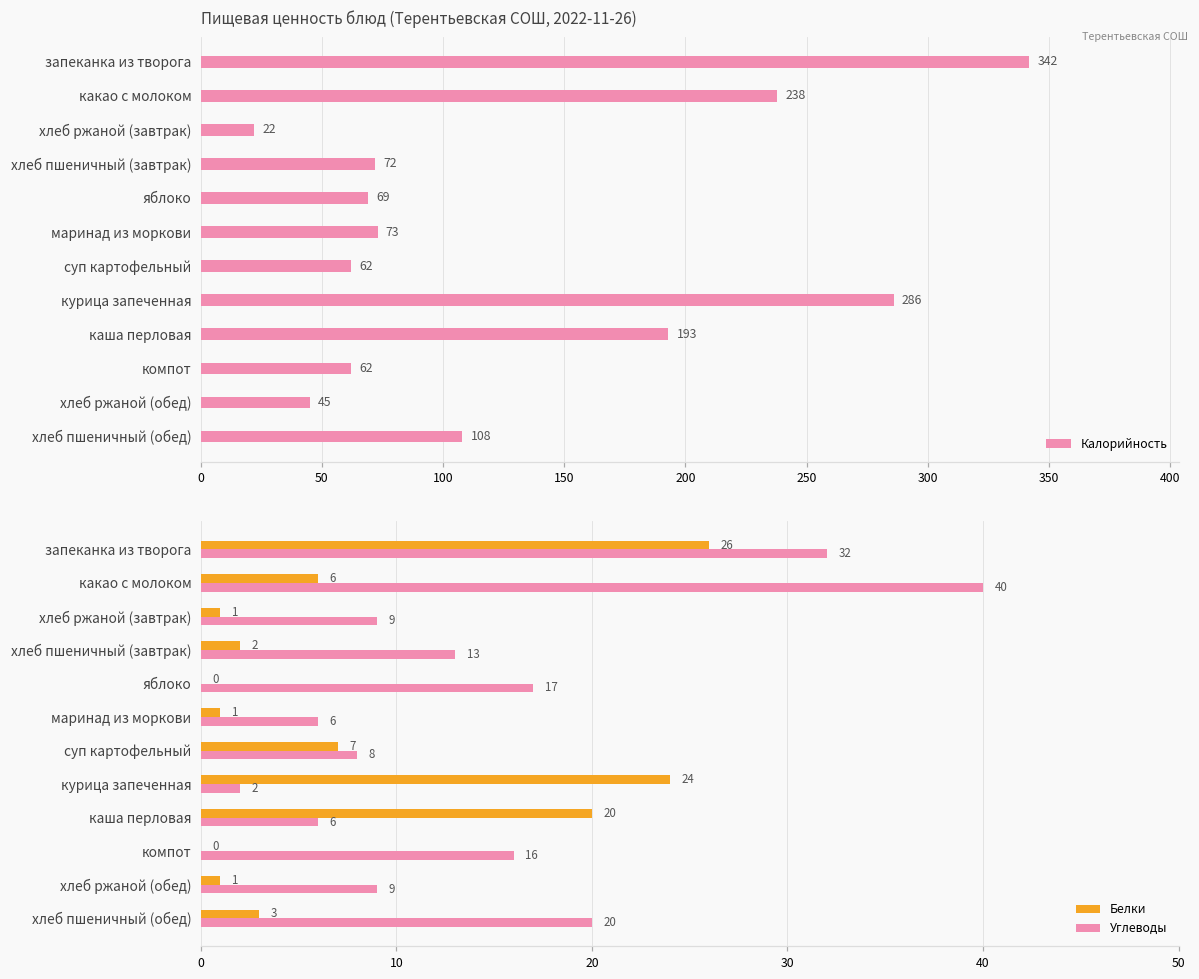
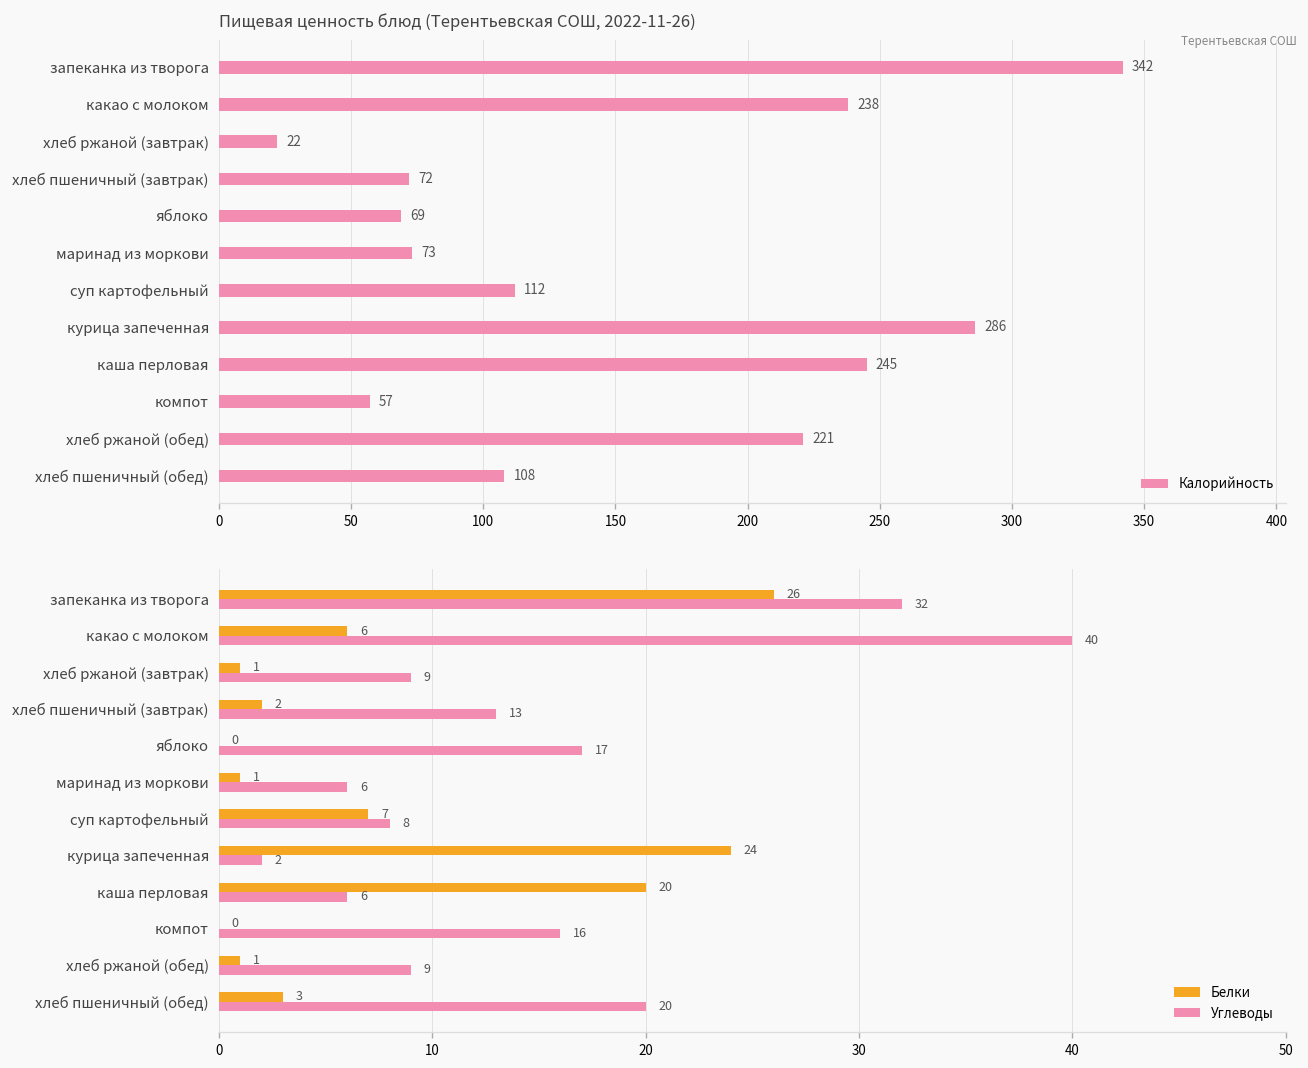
Пищевая ценность блюд (Терентьевская СОШ, 2022-11-26), суп картофельный: 62 -> 112
Пищевая ценность блюд (Терентьевская СОШ, 2022-11-26), каша перловая: 193 -> 245
Пищевая ценность блюд (Терентьевская СОШ, 2022-11-26), компот: 62 -> 57
Пищевая ценность блюд (Терентьевская СОШ, 2022-11-26), хлеб ржаной (обед): 45 -> 221
